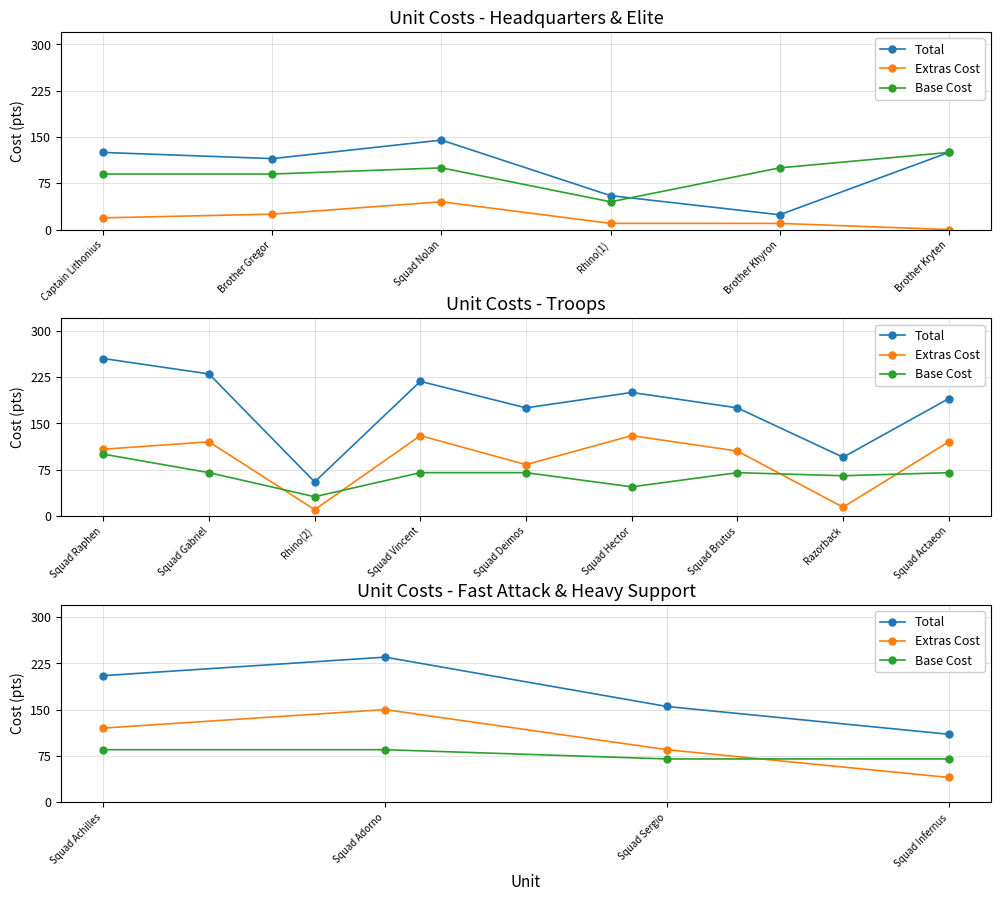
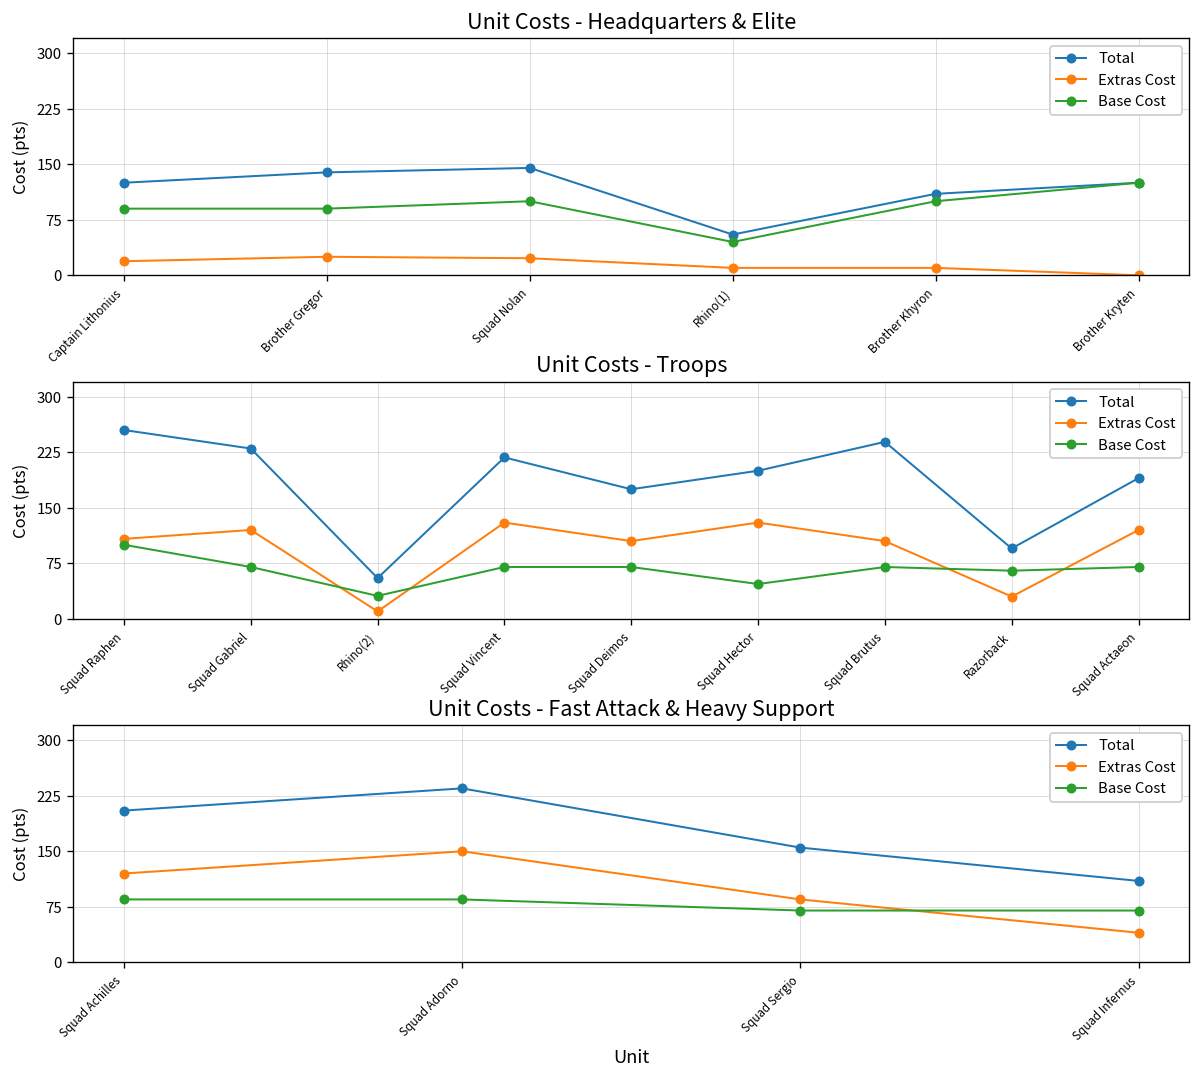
Unit Costs - Headquarters & Elite, Total, Brother Gregor: 120 -> 140
Unit Costs - Headquarters & Elite, Extras Cost, Squad Nolan: 50 -> 20
Unit Costs - Headquarters & Elite, Total, Brother Khyron: 20 -> 110
Unit Costs - Troops, Extras Cost, Squad Deimos: 80 -> 110
Unit Costs - Troops, Total, Squad Brutus: 180 -> 240
Unit Costs - Troops, Extras Cost, Razorback: 10 -> 30
